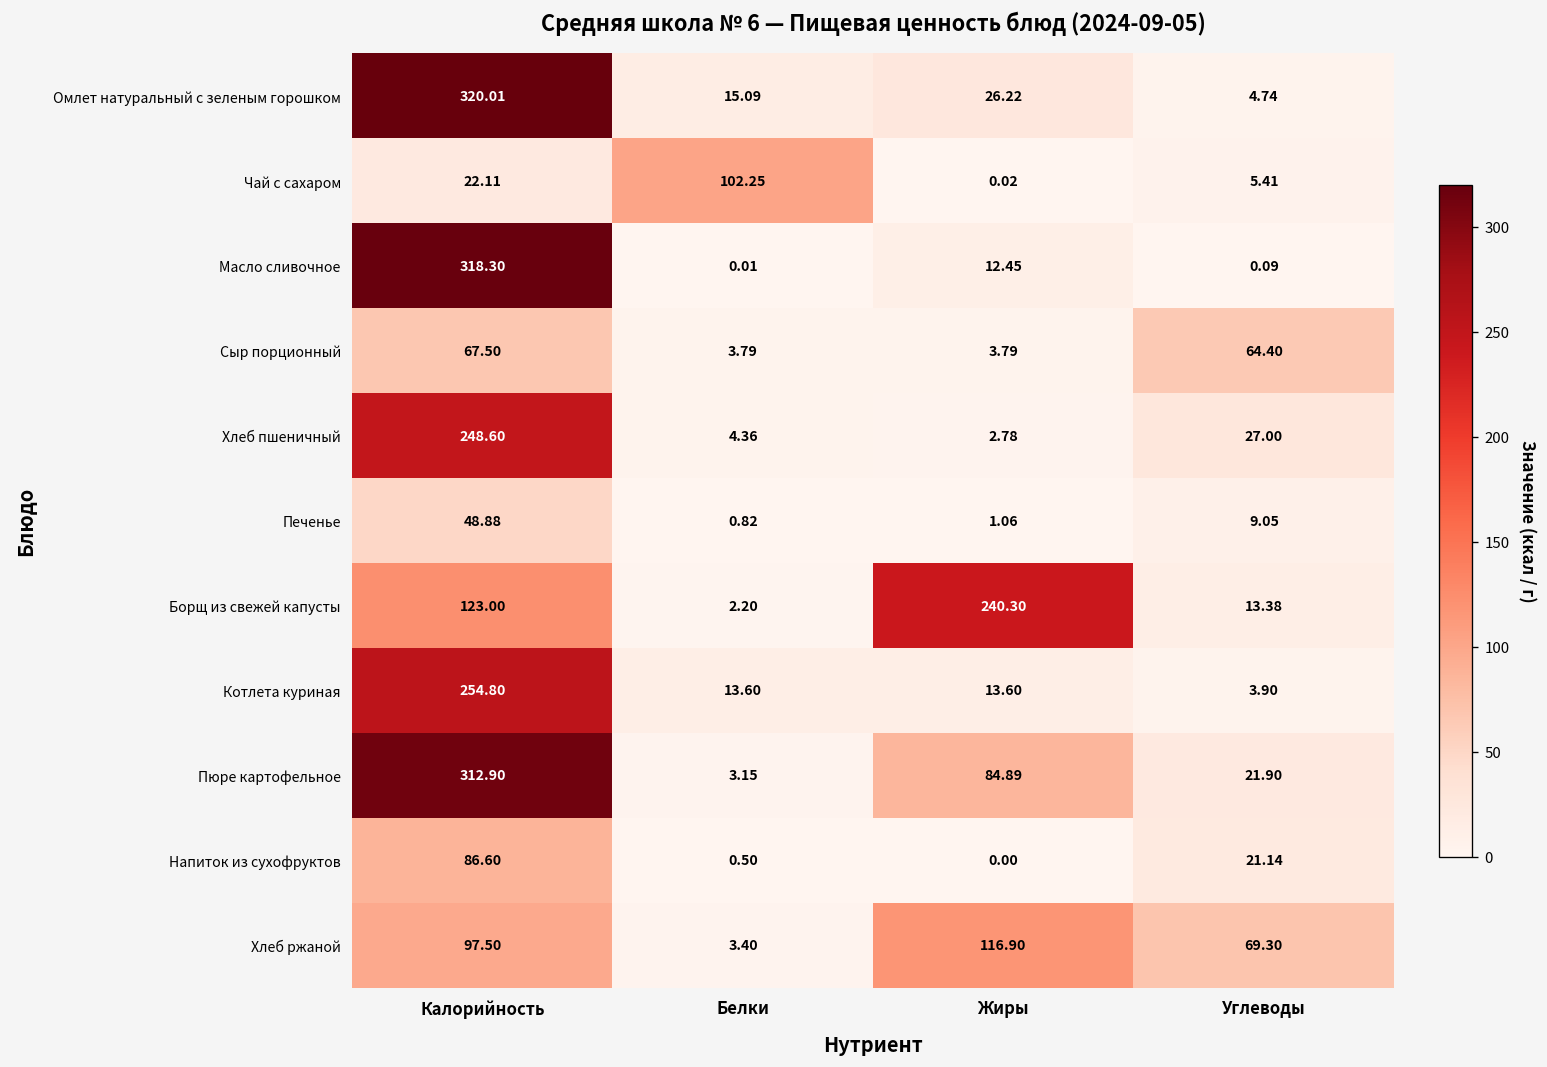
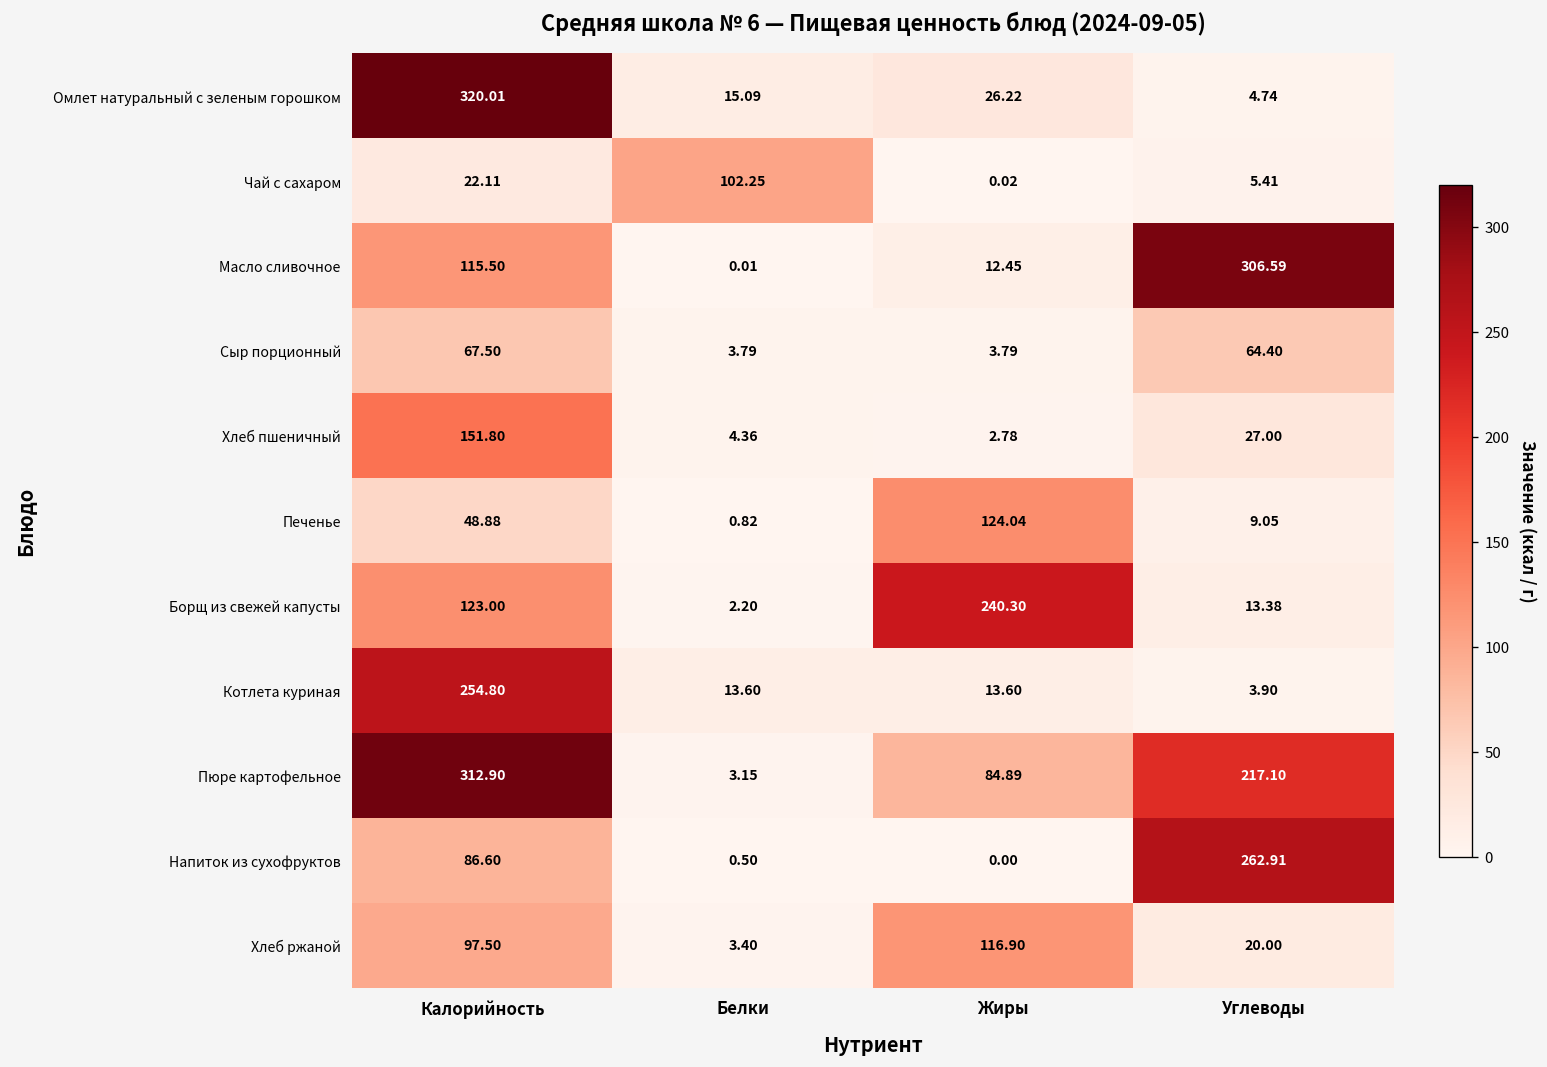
Масло сливочное, Калорийность: 318.30 -> 115.50
Масло сливочное, Углеводы: 0.09 -> 306.59
Хлеб пшеничный, Калорийность: 248.60 -> 151.80
Печенье, Жиры: 1.06 -> 124.04
Пюре картофельное, Углеводы: 21.90 -> 217.10
Напиток из сухофруктов, Углеводы: 21.14 -> 262.91
Хлеб ржаной, Углеводы: 69.30 -> 20.00
